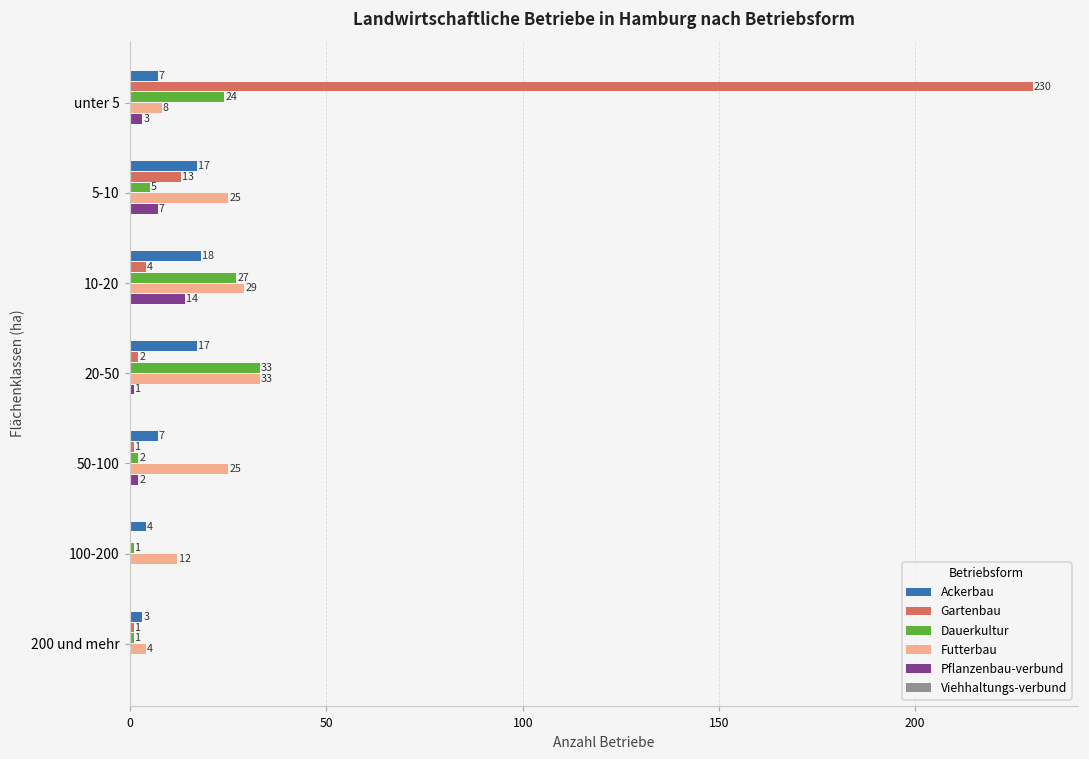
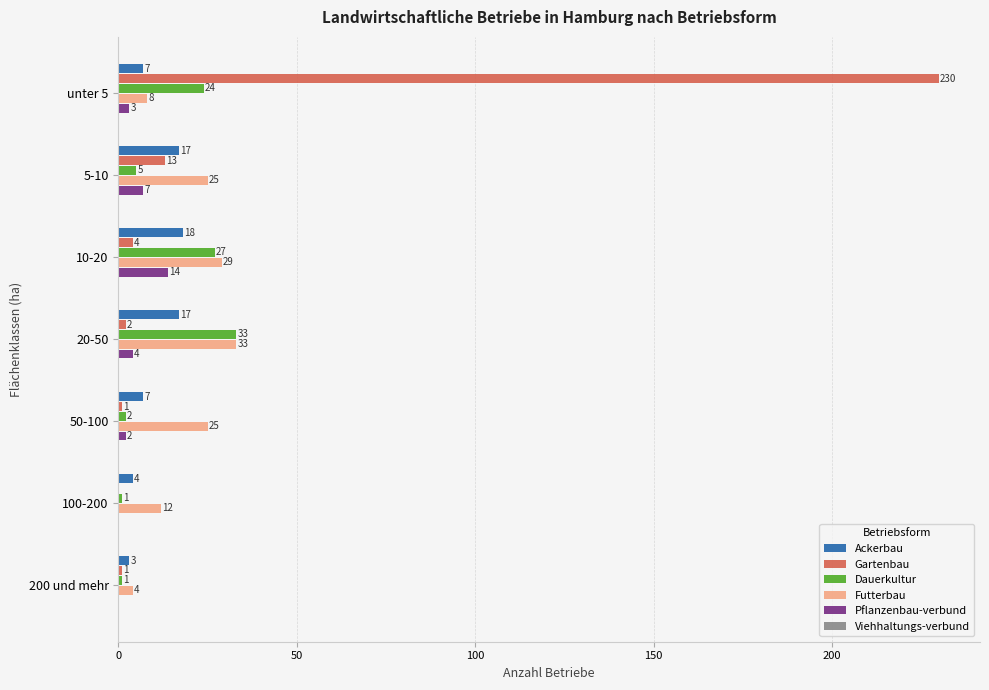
Pflanzenbau-verbund, 20-50: 1 -> 4
